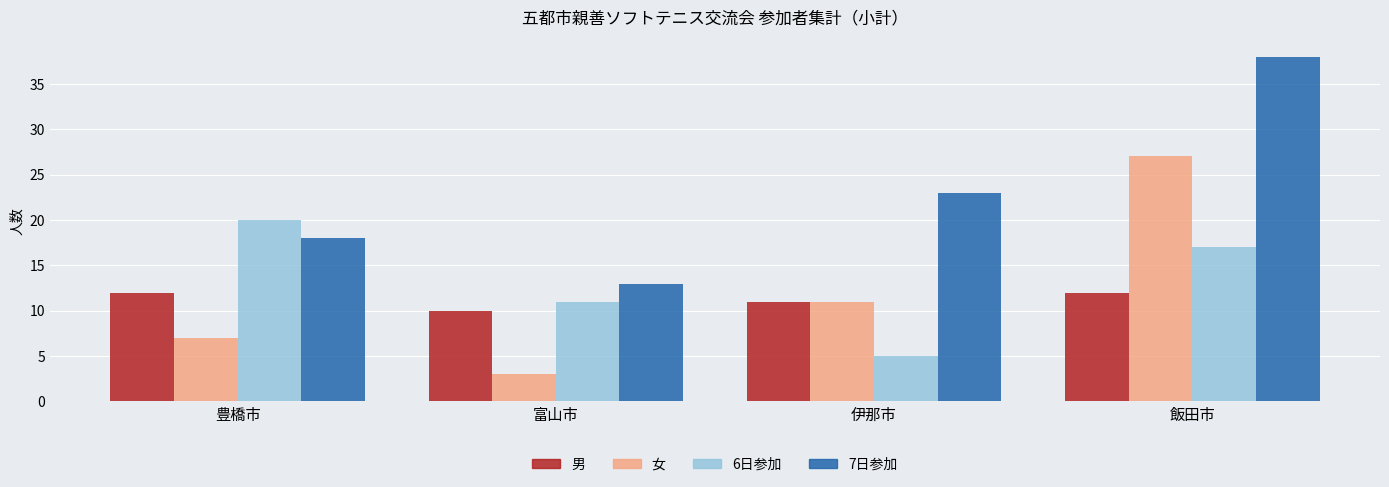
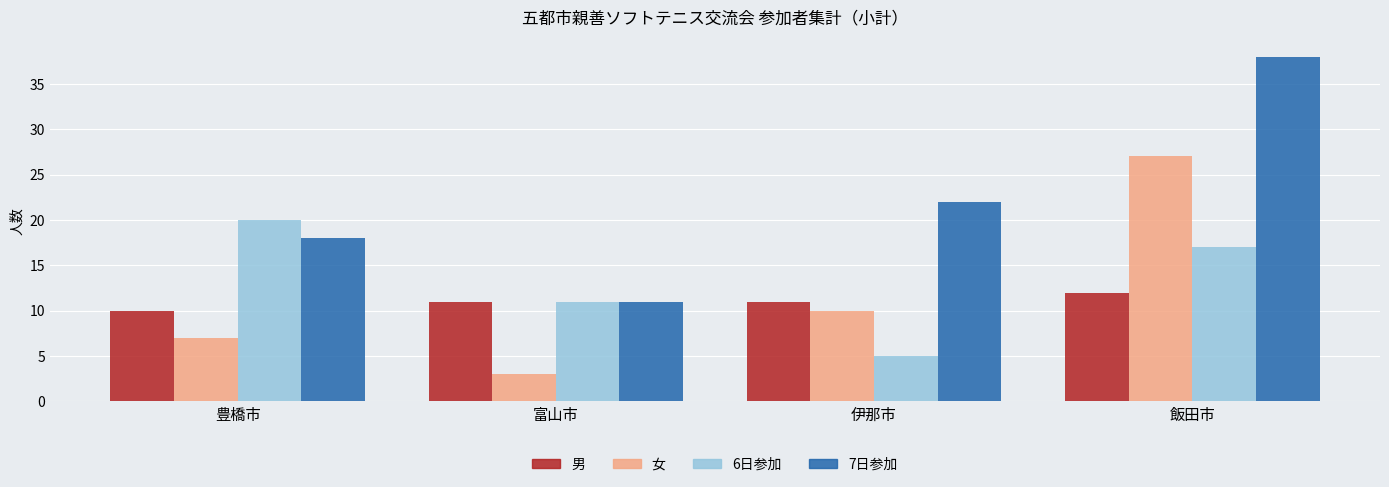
男, 豊橋市: 12 -> 10
男, 富山市: 10 -> 11
7日参加, 富山市: 13 -> 11
女, 伊那市: 11 -> 10
7日参加, 伊那市: 23 -> 22
